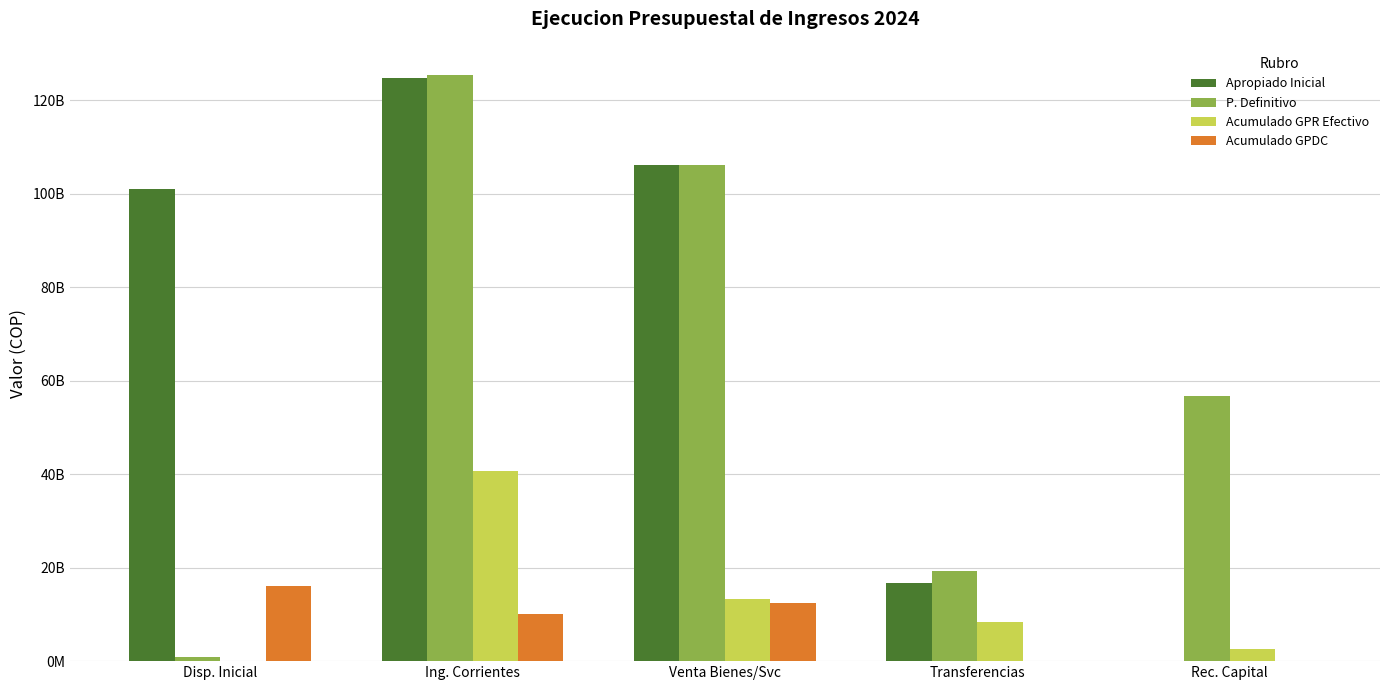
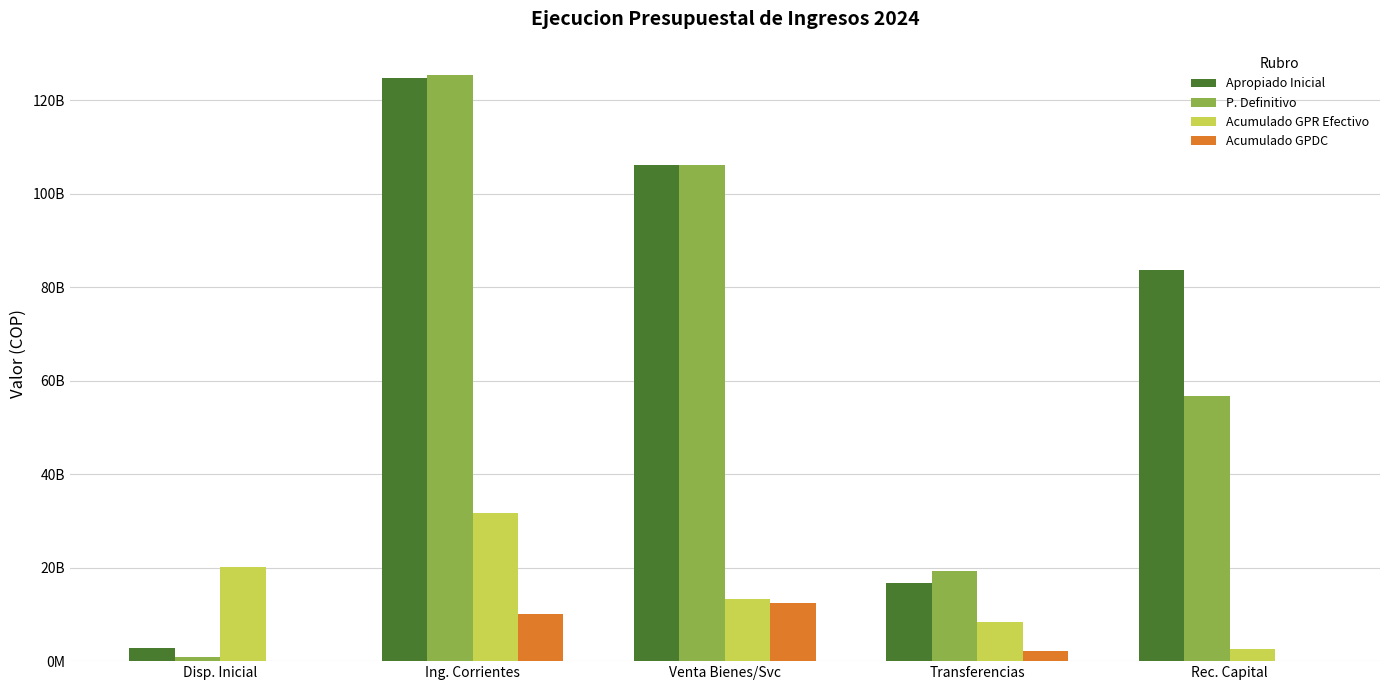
Apropiado Inicial, Disp. Inicial: 101000000000 -> 3000000000
Acumulado GPR Efectivo, Disp. Inicial: 0 -> 20000000000
Acumulado GPDC, Disp. Inicial: 16000000000 -> 0
Acumulado GPR Efectivo, Ing. Corrientes: 41000000000 -> 32000000000
Acumulado GPDC, Transferencias: 0 -> 2000000000
Apropiado Inicial, Rec. Capital: 0 -> 84000000000
